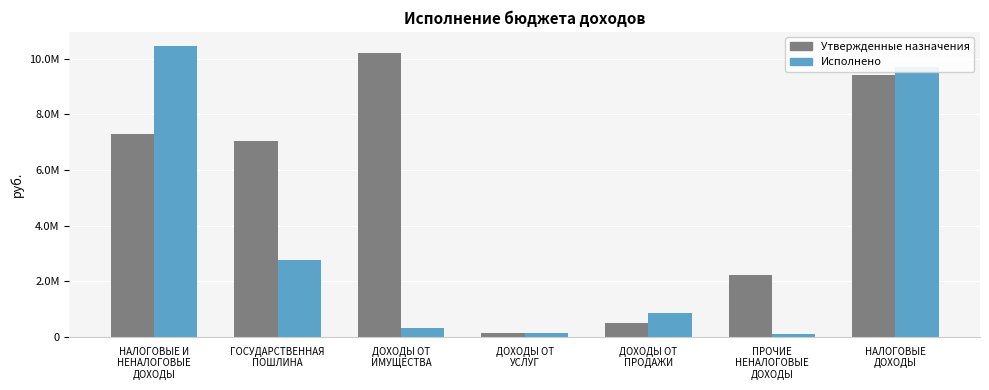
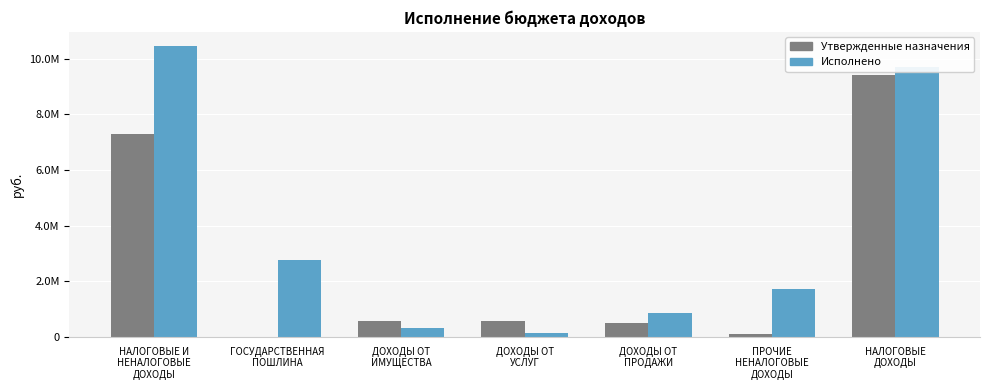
Утвержденные назначения, ГОСУДАРСТВЕННАЯ ПОШЛИНА: 7000000 -> 0
Утвержденные назначения, ДОХОДЫ ОТ ИМУЩЕСТВА: 10200000 -> 600000
Утвержденные назначения, ДОХОДЫ ОТ УСЛУГ: 200000 -> 600000
Утвержденные назначения, ПРОЧИЕ НЕНАЛОГОВЫЕ ДОХОДЫ: 2200000 -> 100000
Исполнено, ПРОЧИЕ НЕНАЛОГОВЫЕ ДОХОДЫ: 100000 -> 1700000
